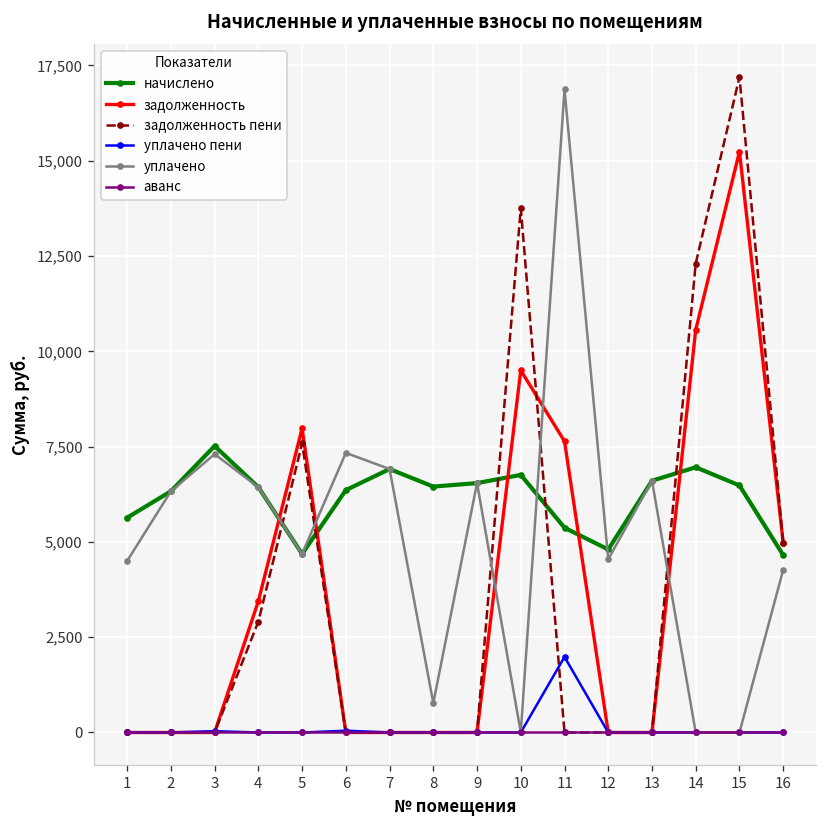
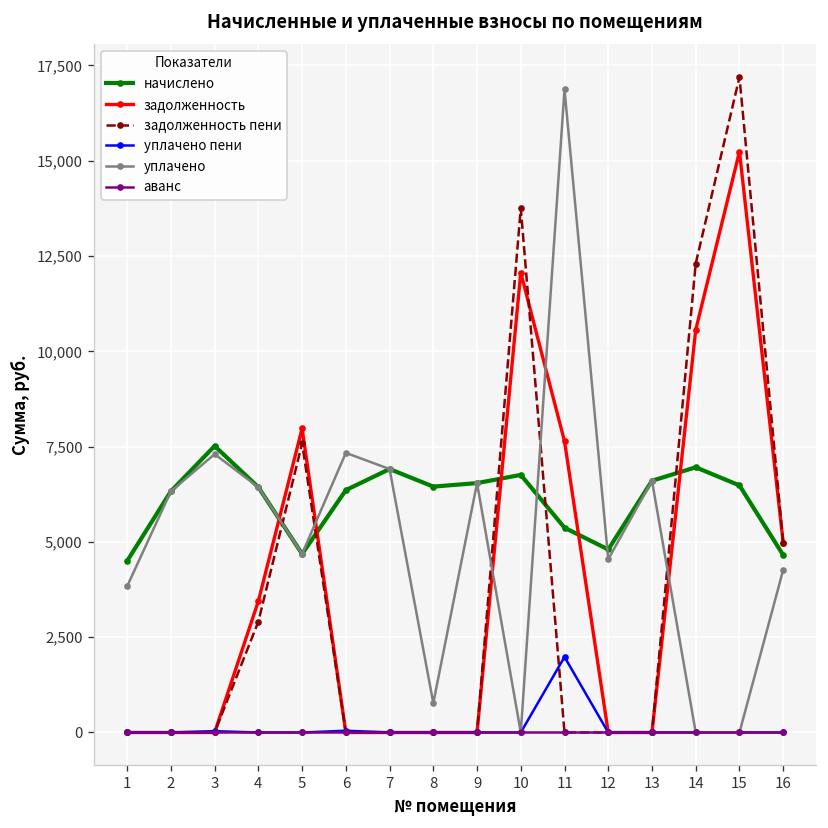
начислено, 1: 5,600 -> 4,500
уплачено, 1: 4,500 -> 3,800
задолженность, 10: 9,500 -> 12,100
